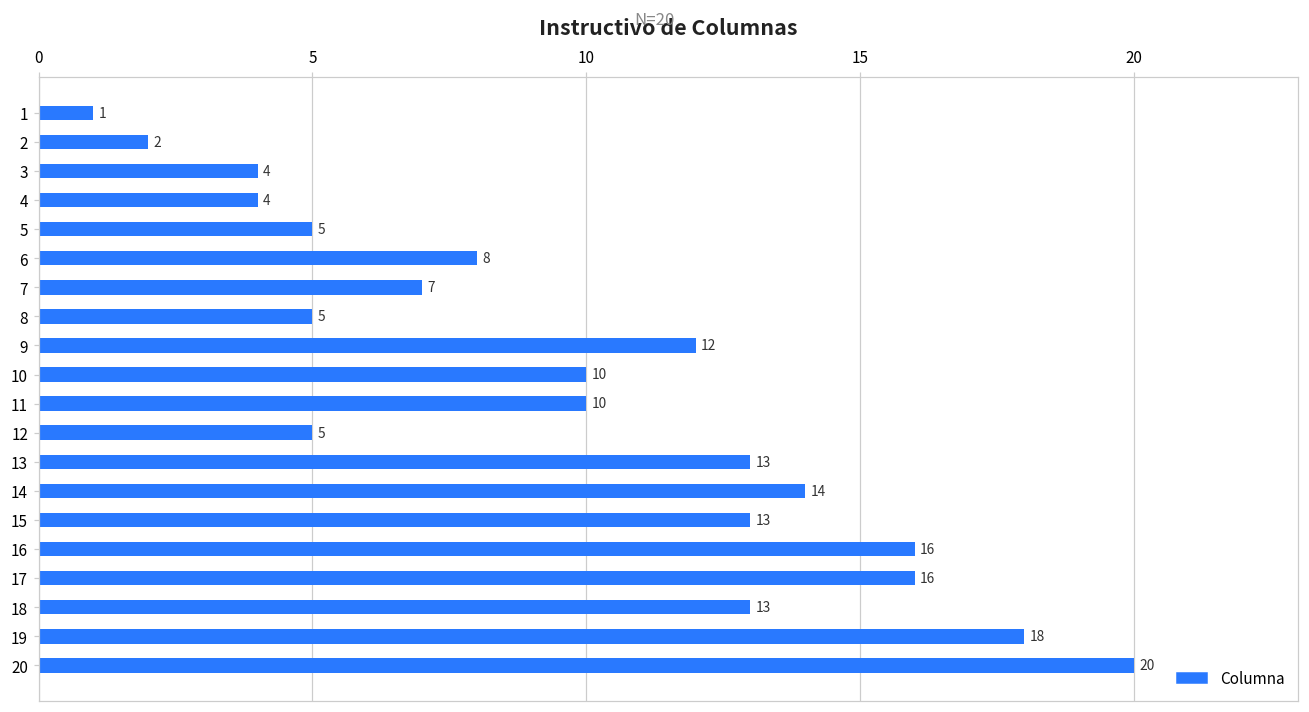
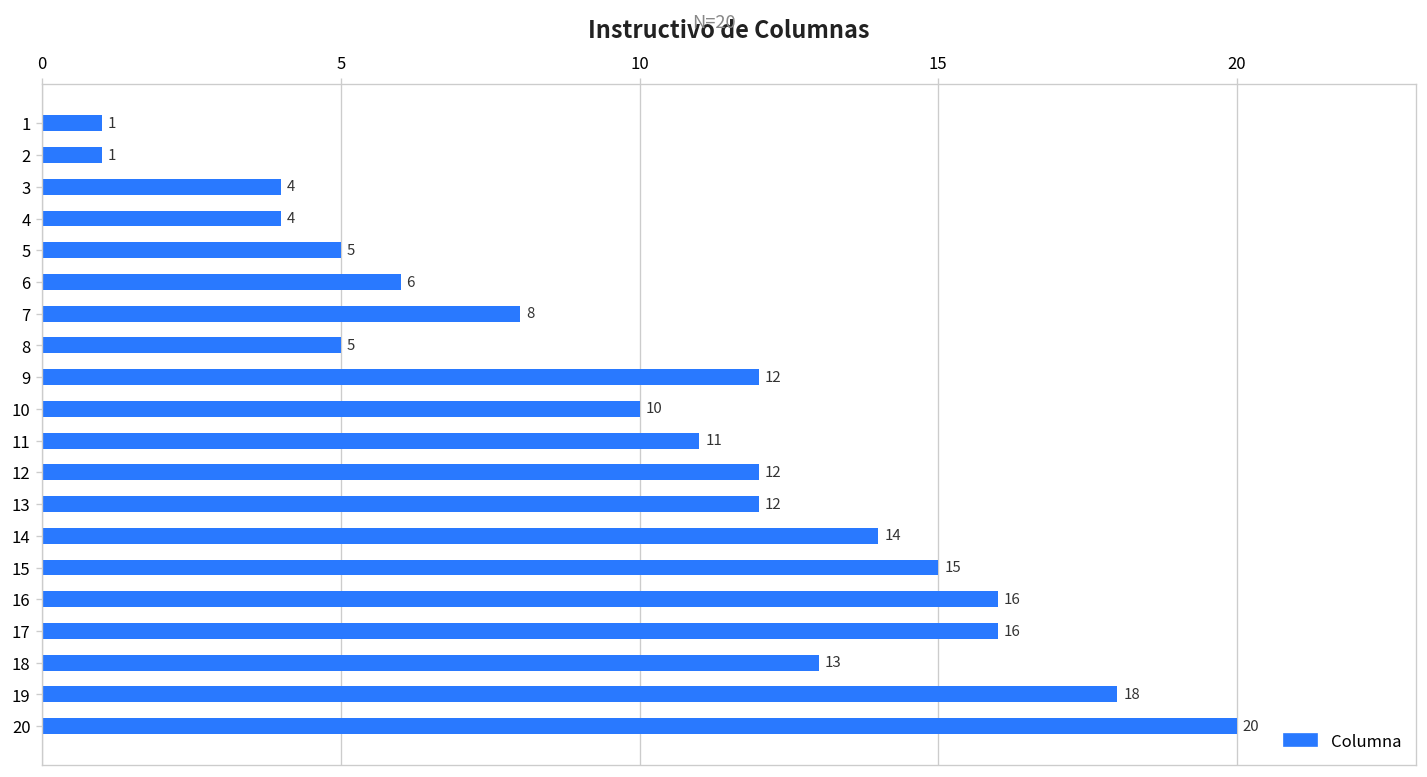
2: 2 -> 1
6: 8 -> 6
7: 7 -> 8
11: 10 -> 11
12: 5 -> 12
13: 13 -> 12
15: 13 -> 15
